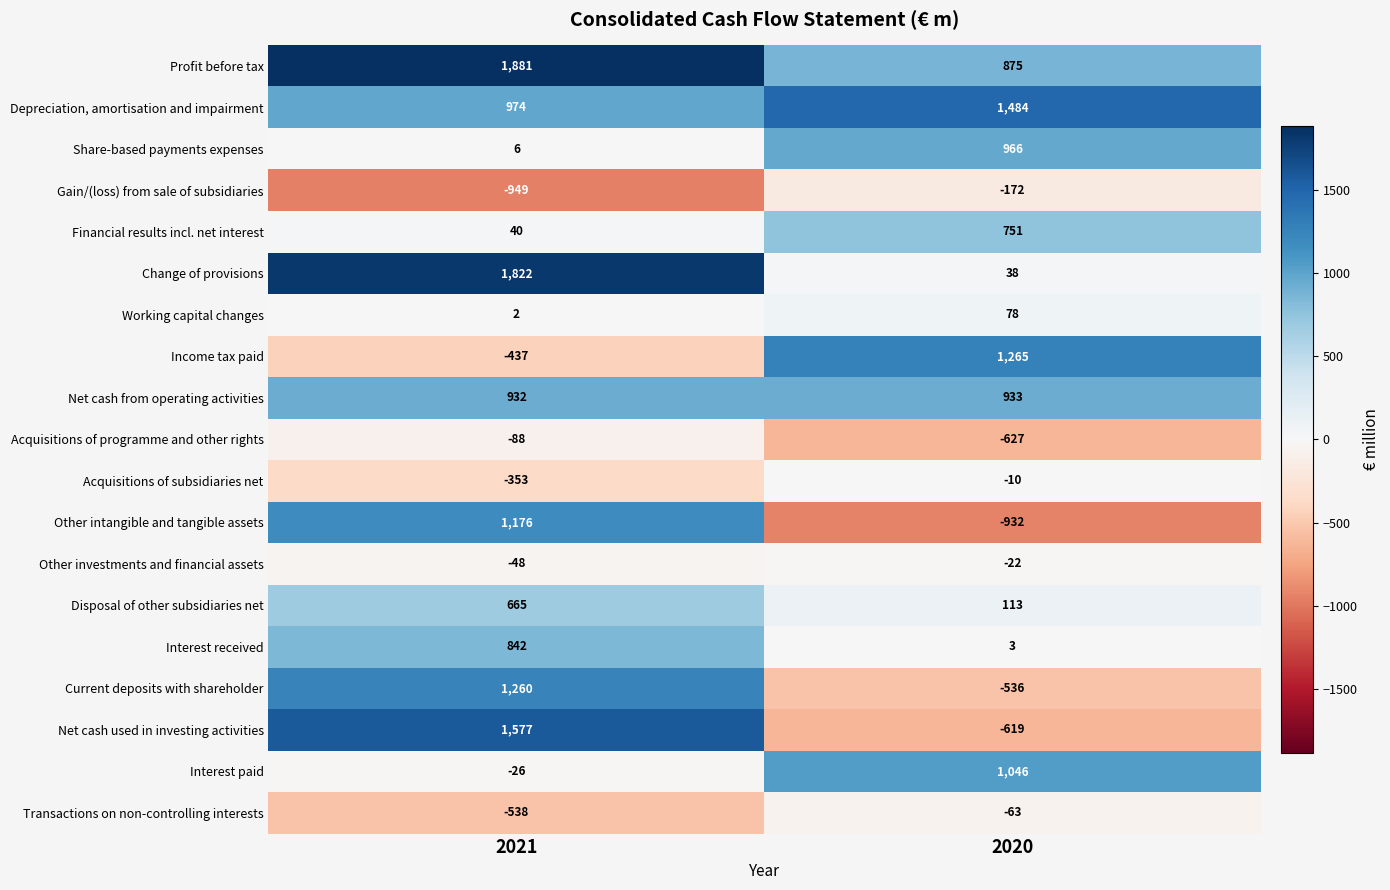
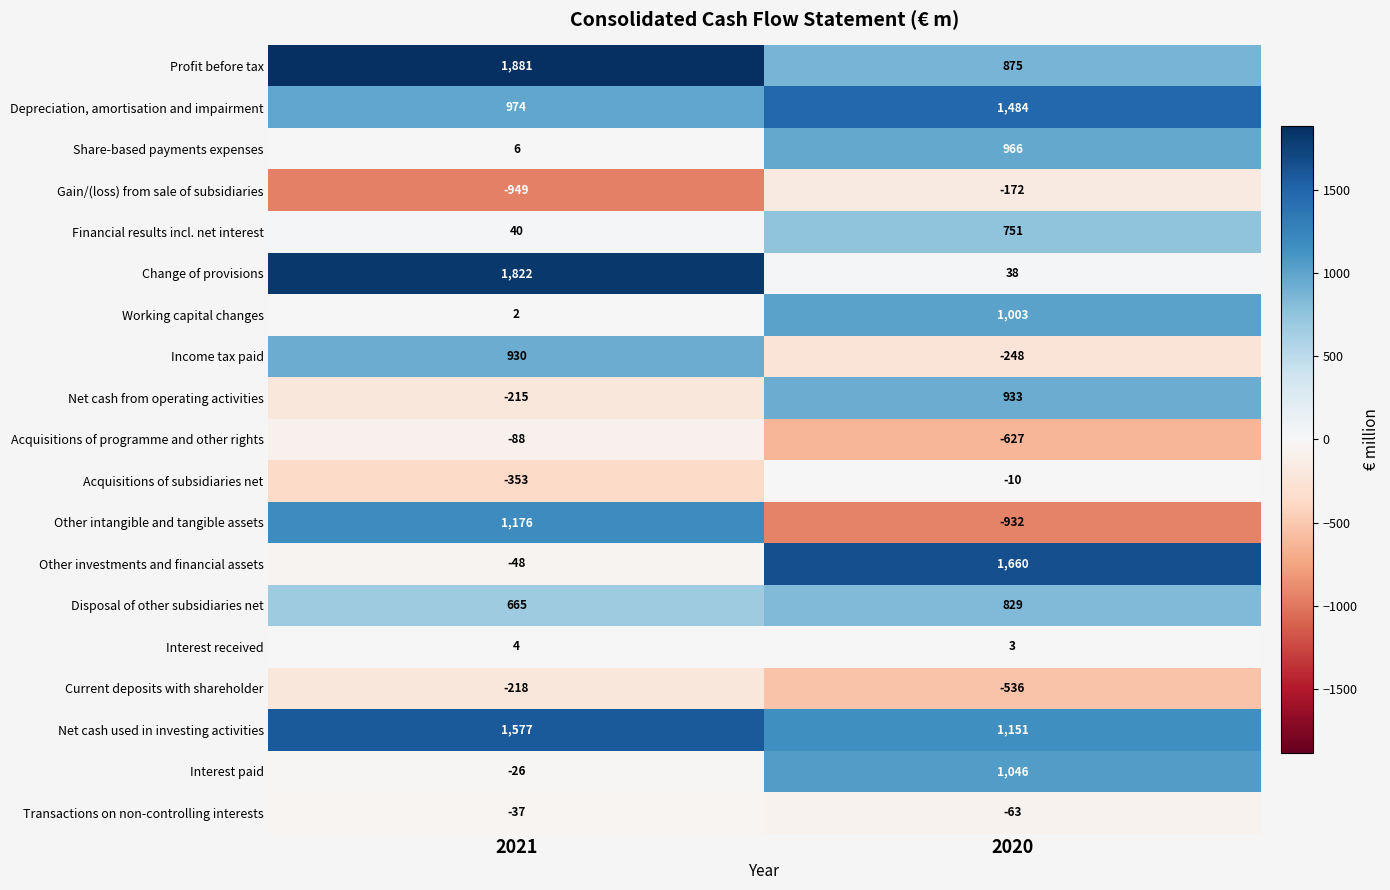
Working capital changes, 2020: 78 -> 1,003
Income tax paid, 2021: -437 -> 930
Income tax paid, 2020: 1,265 -> -248
Net cash from operating activities, 2021: 932 -> -215
Other investments and financial assets, 2020: -22 -> 1,660
Disposal of other subsidiaries net, 2020: 113 -> 829
Interest received, 2021: 842 -> 4
Current deposits with shareholder, 2021: 1,260 -> -218
Net cash used in investing activities, 2020: -619 -> 1,151
Transactions on non-controlling interests, 2021: -538 -> -37
